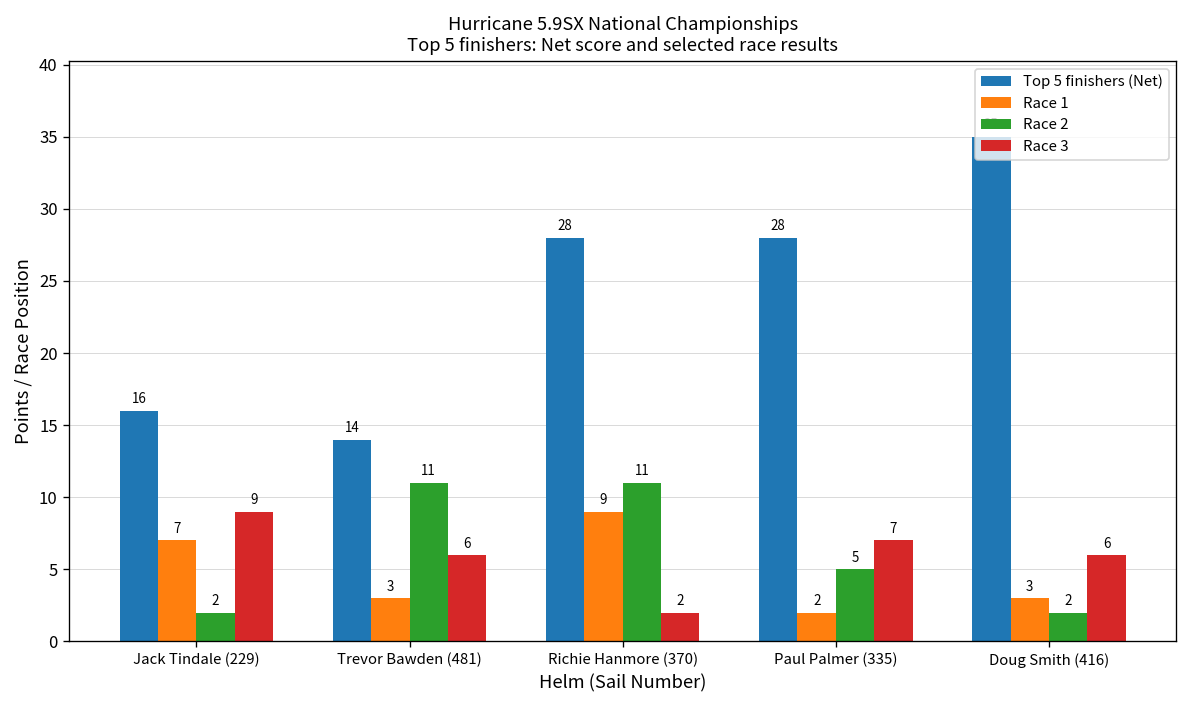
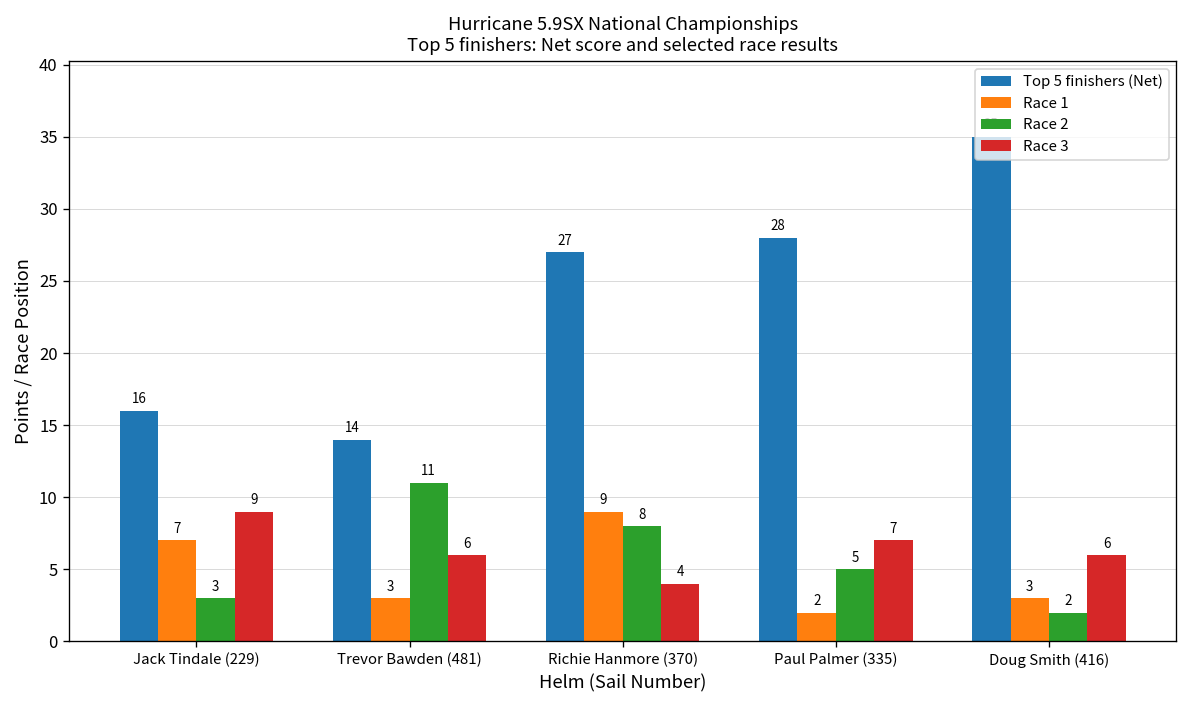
Race 2, Jack Tindale (229): 2 -> 3
Top 5 finishers (Net), Richie Hanmore (370): 28 -> 27
Race 2, Richie Hanmore (370): 11 -> 8
Race 3, Richie Hanmore (370): 2 -> 4
